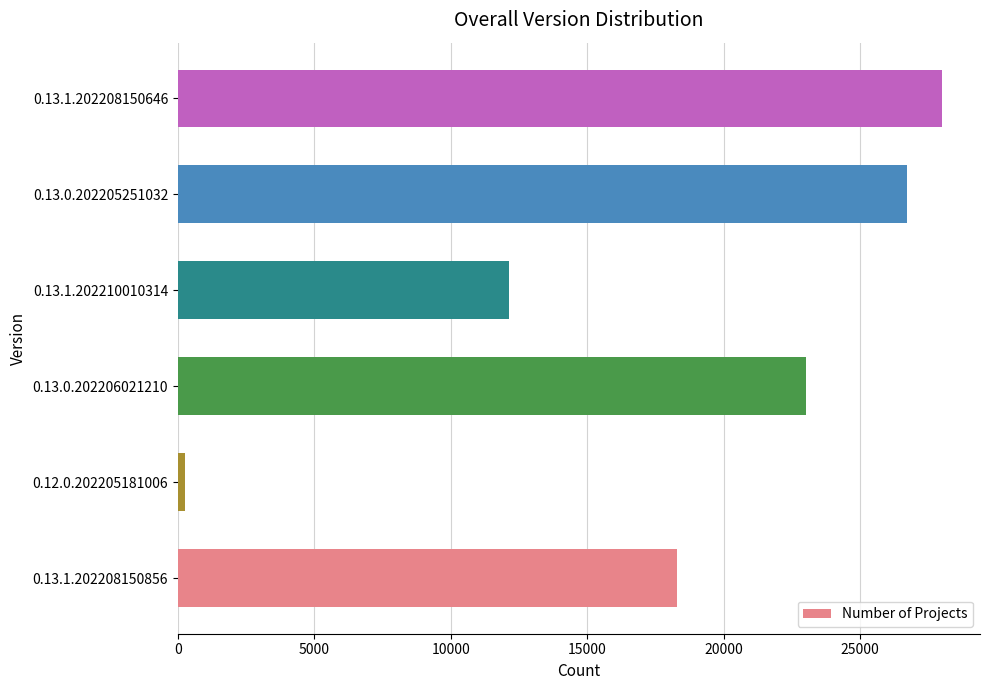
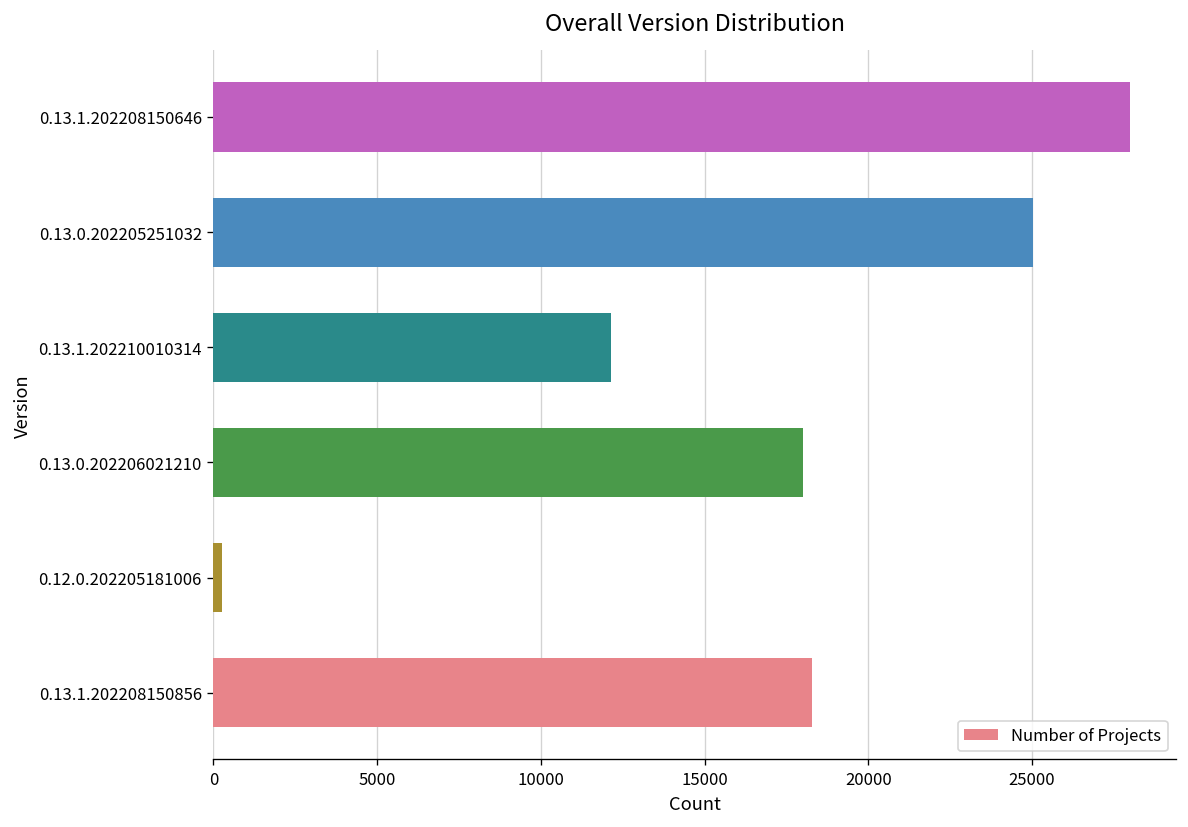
0.13.0.202205251032: 26700 -> 25000
0.13.0.202206021210: 23000 -> 18000
